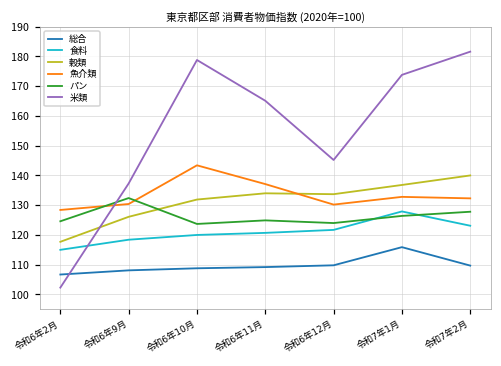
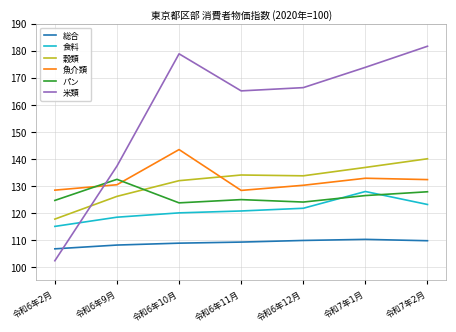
魚介類, 令和6年11月: 137 -> 128
米類, 令和6年12月: 145 -> 166
総合, 令和7年1月: 116 -> 110
